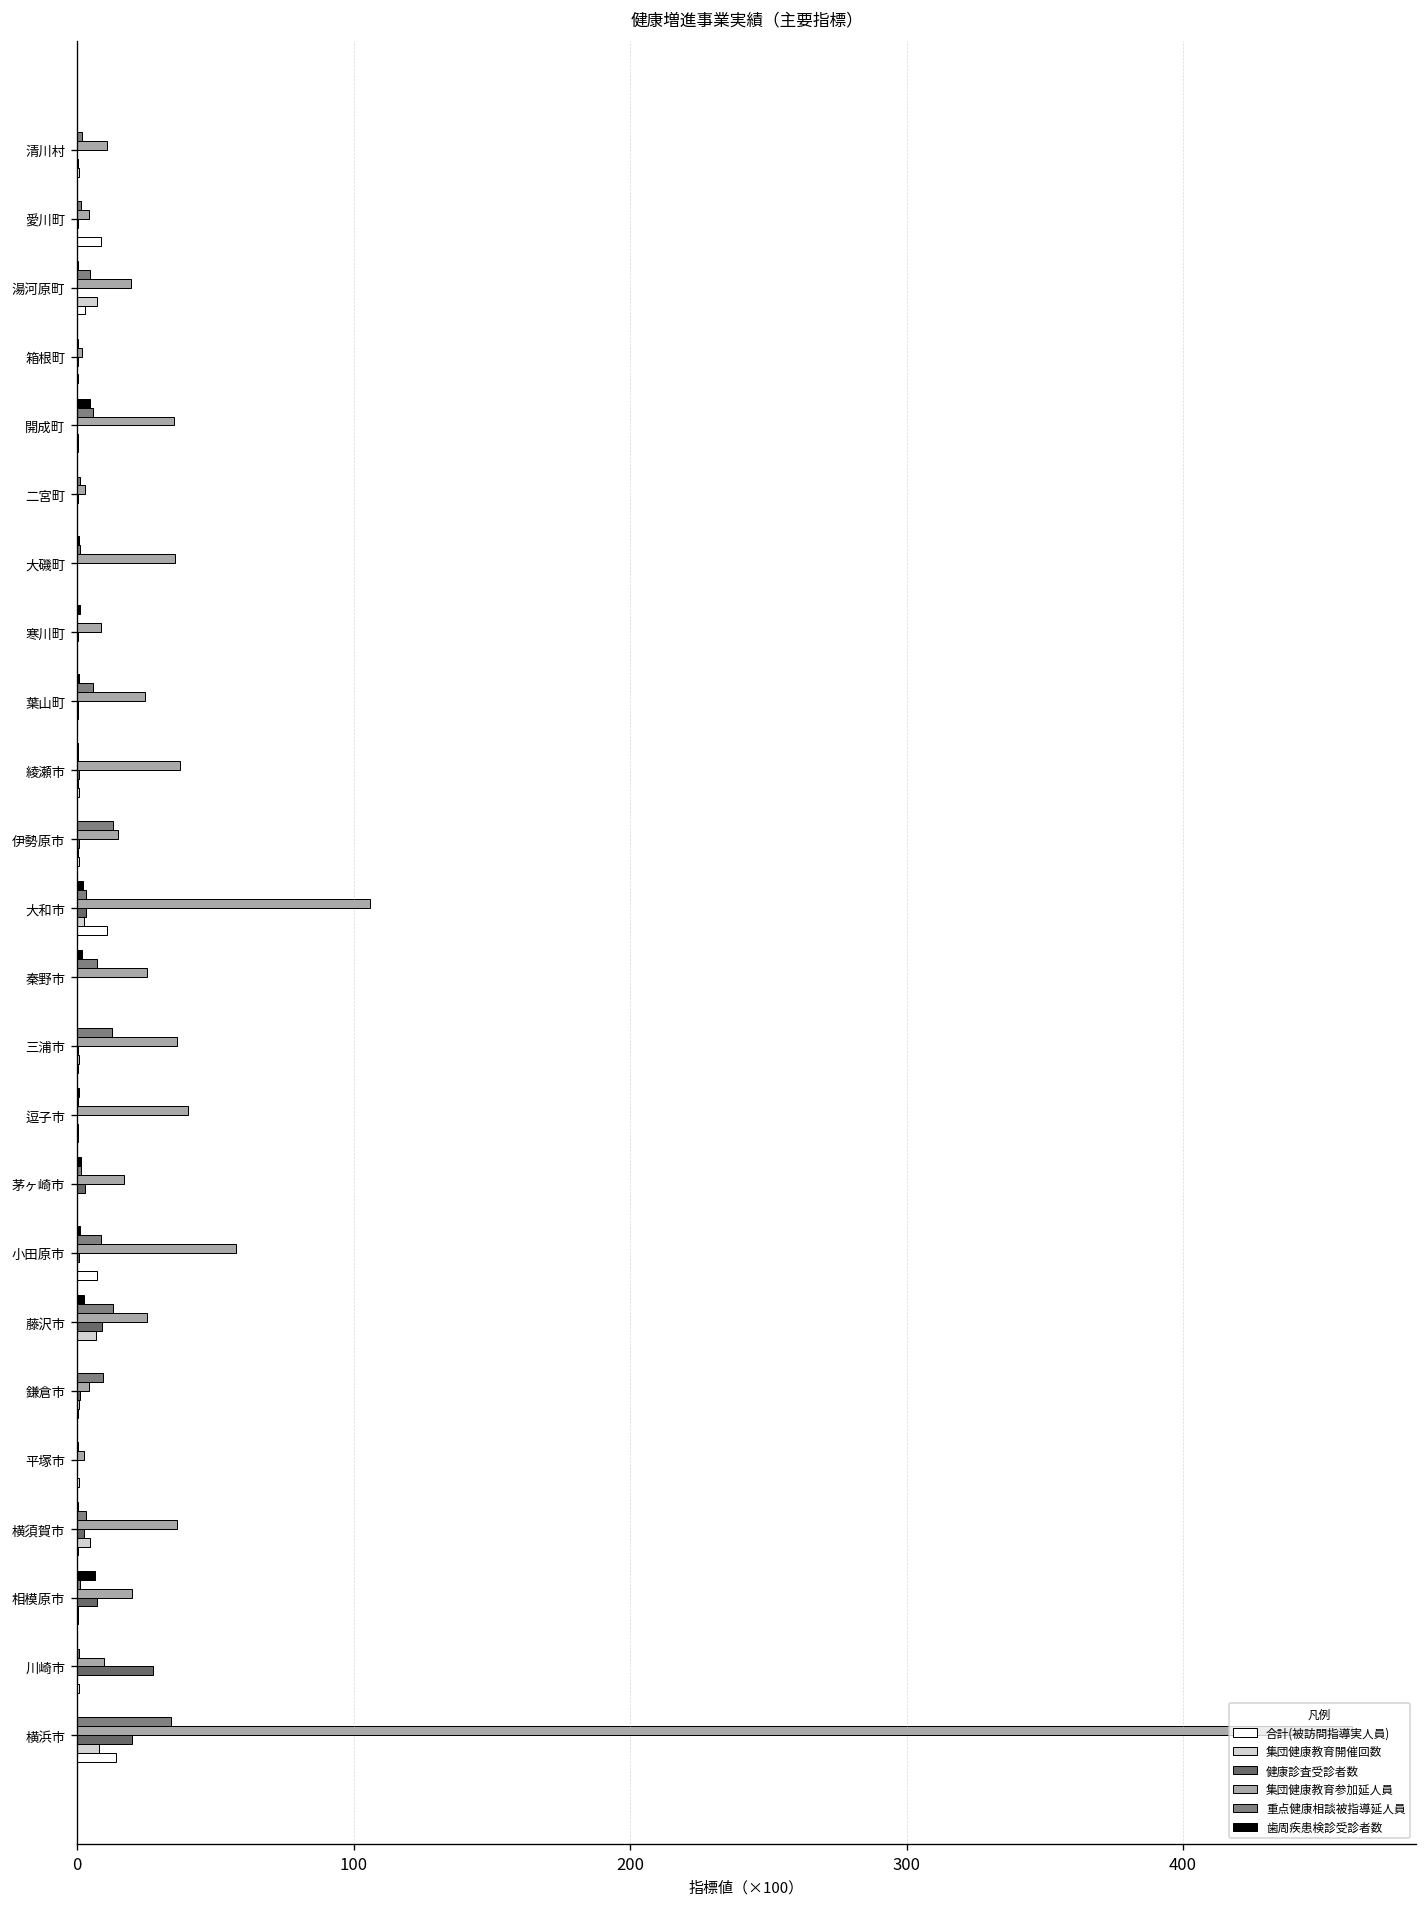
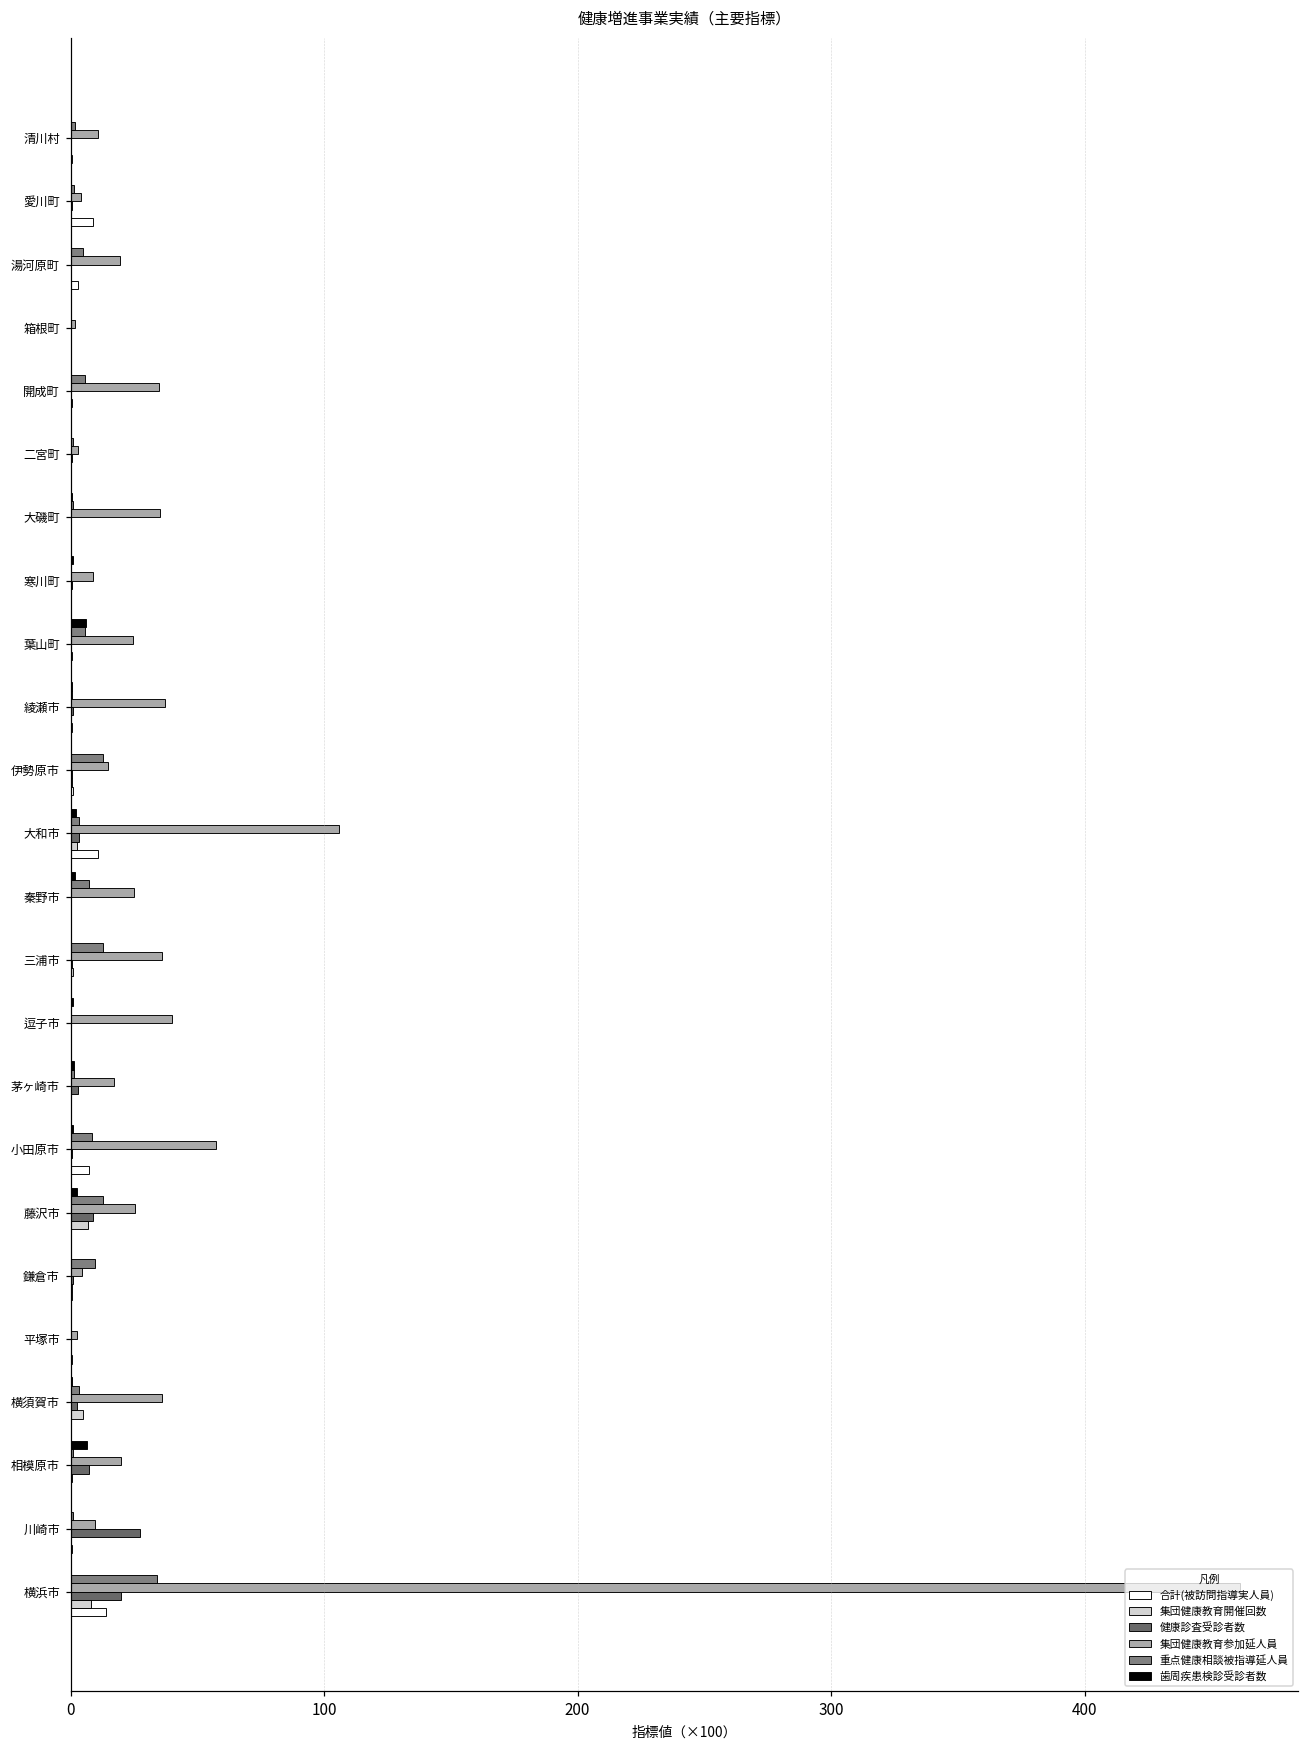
集団健康教育開催回数, 湯河原町: 7 -> 0
歯周疾患検診受診者数, 開成町: 5 -> 0
歯周疾患検診受診者数, 葉山町: 1 -> 6
